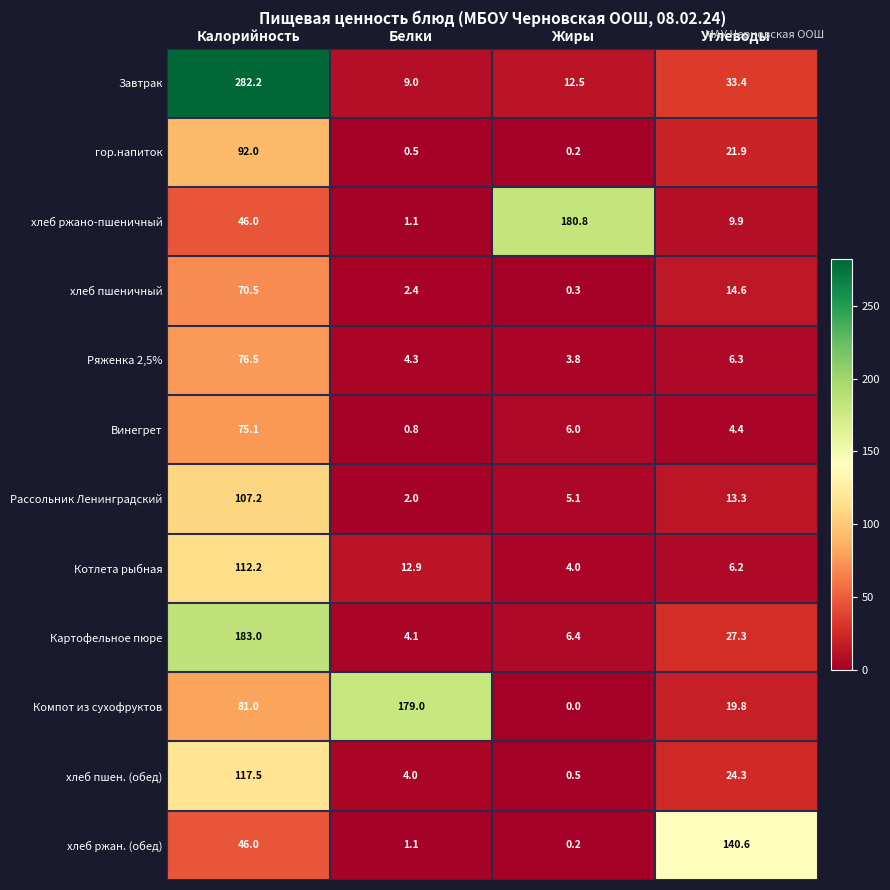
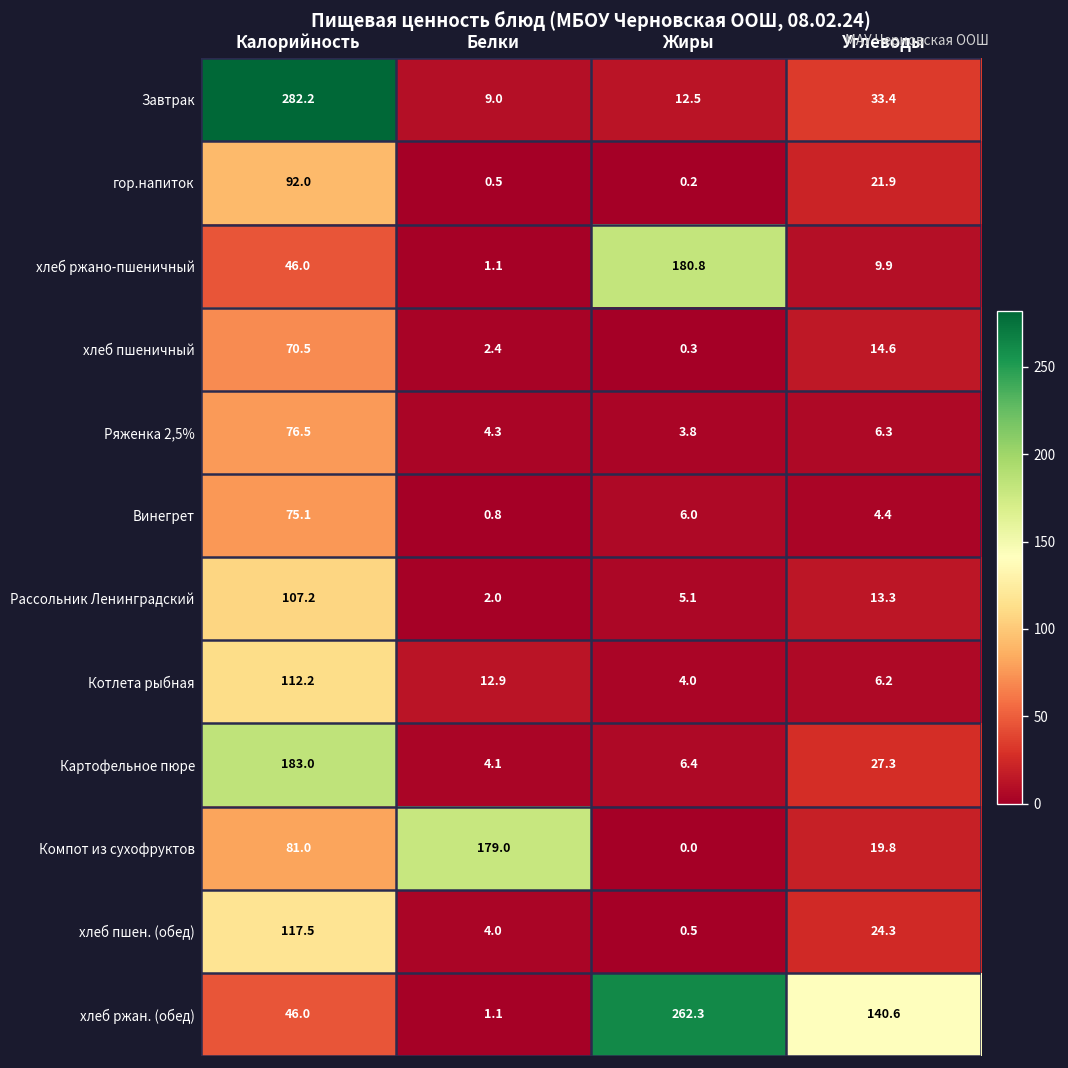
хлеб ржан. (обед), Жиры: 0.2 -> 262.3
